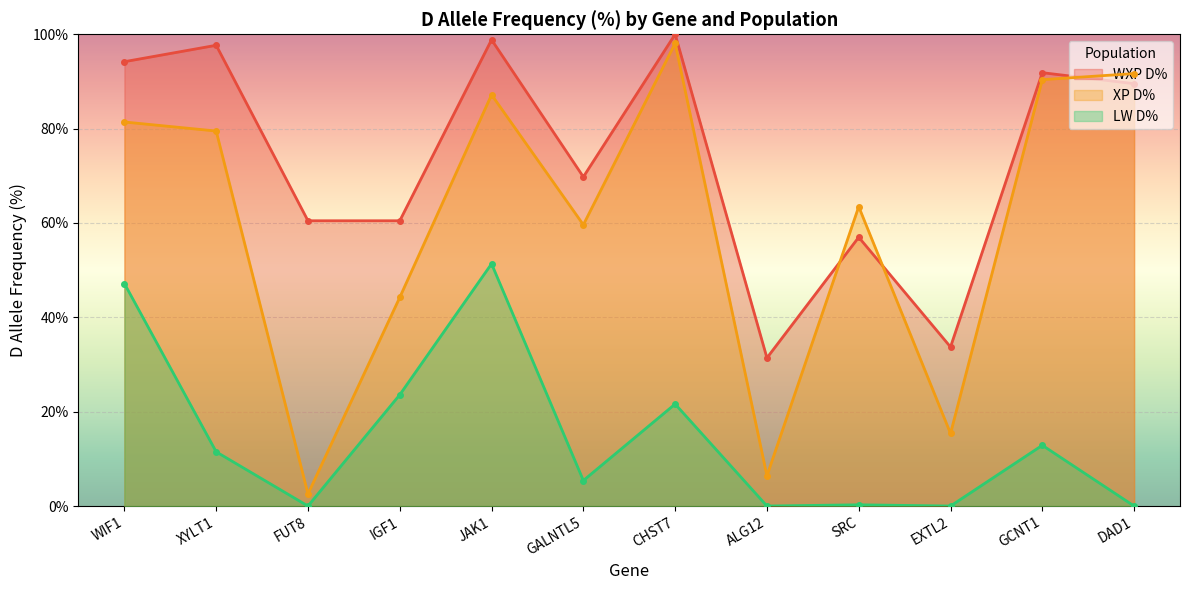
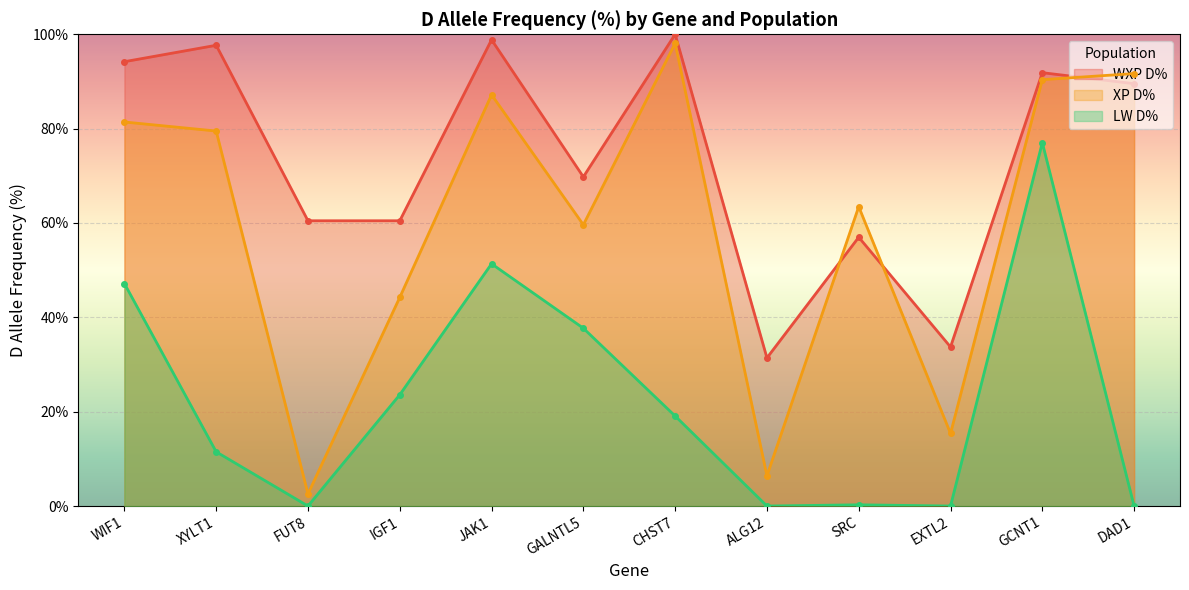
LW D%, GALNTL5: 5% -> 38%
LW D%, CHST7: 22% -> 19%
LW D%, GCNT1: 13% -> 77%
